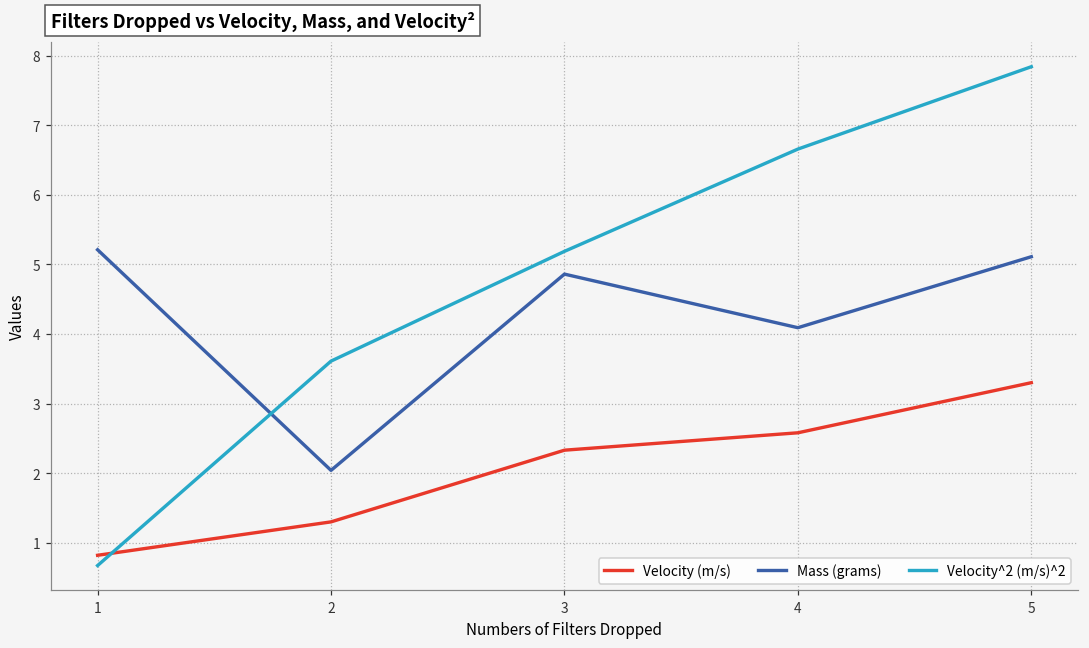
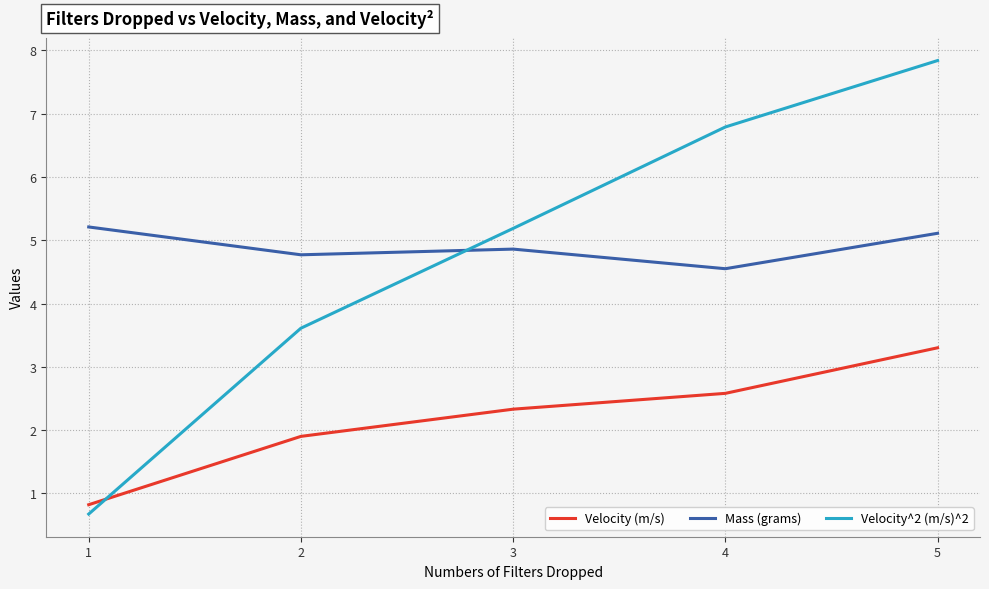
Velocity (m/s), 2: 1.3 -> 1.9
Mass (grams), 2: 2.0 -> 4.8
Mass (grams), 4: 4.1 -> 4.6
Velocity^2 (m/s)^2, 4: 6.7 -> 6.8
